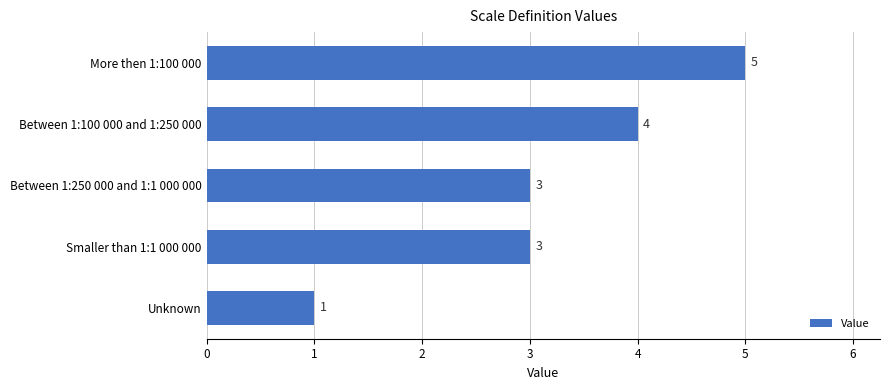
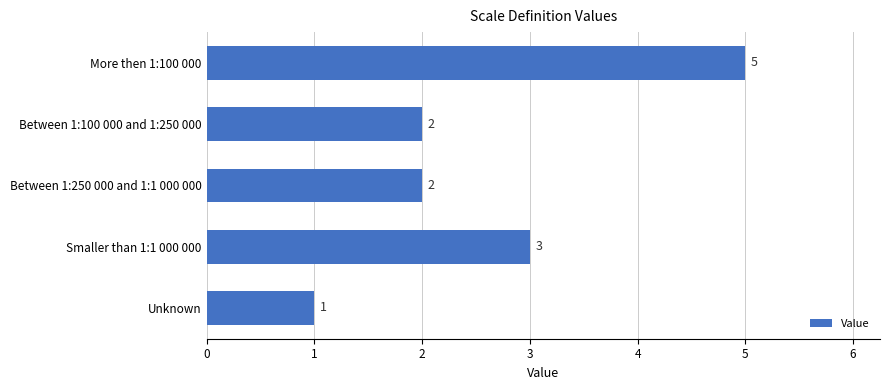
Between 1:100 000 and 1:250 000: 4 -> 2
Between 1:250 000 and 1:1 000 000: 3 -> 2
